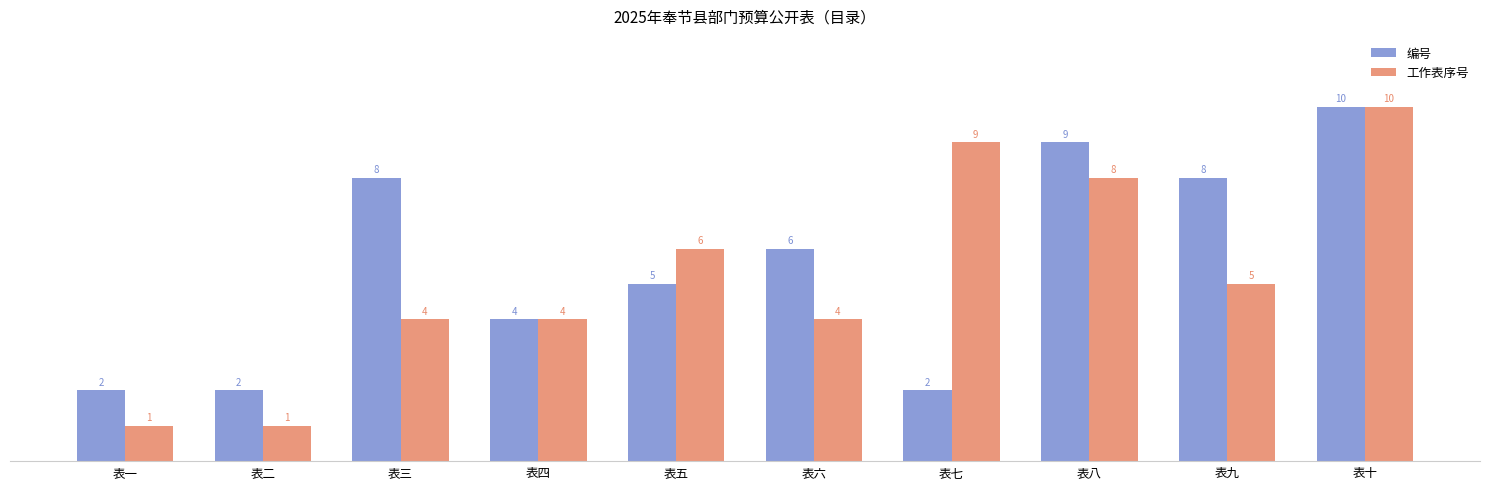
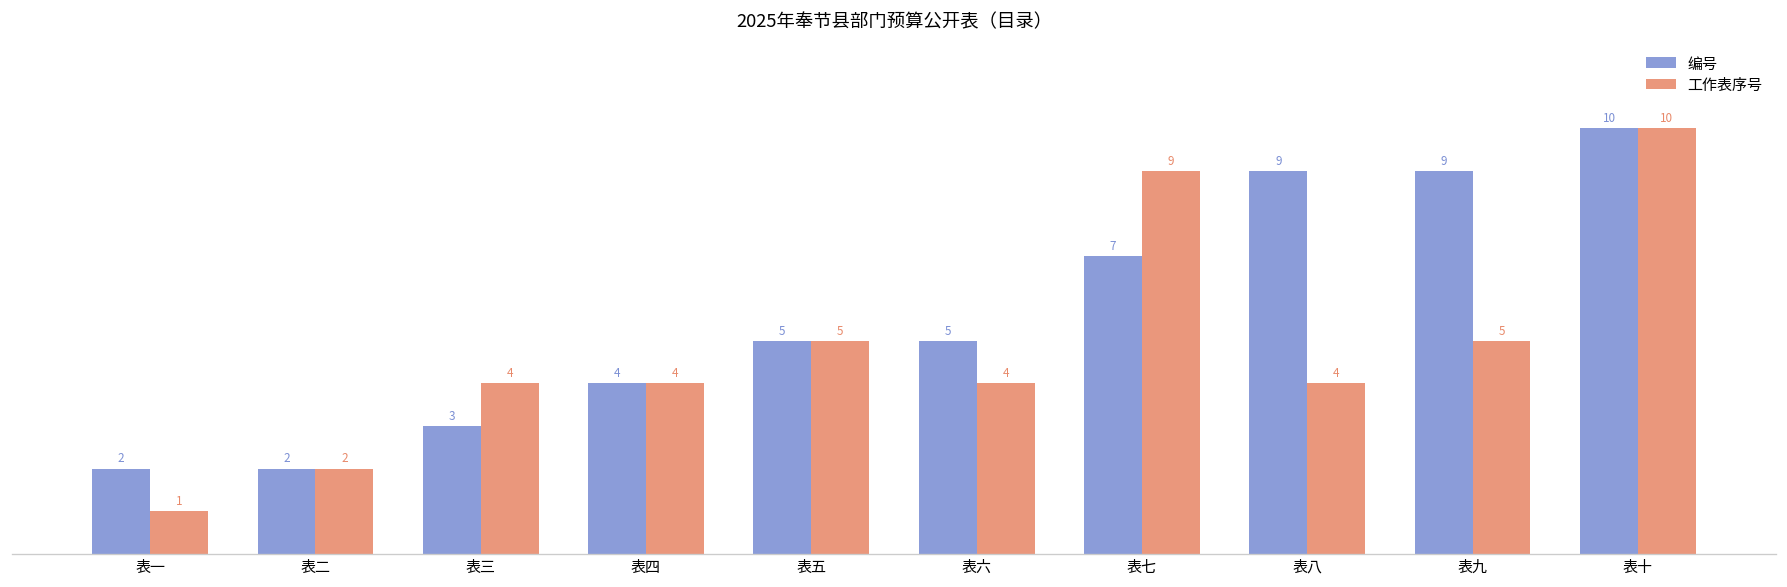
工作表序号, 表二: 1 -> 2
编号, 表三: 8 -> 3
工作表序号, 表五: 6 -> 5
编号, 表六: 6 -> 5
编号, 表七: 2 -> 7
工作表序号, 表八: 8 -> 4
编号, 表九: 8 -> 9
